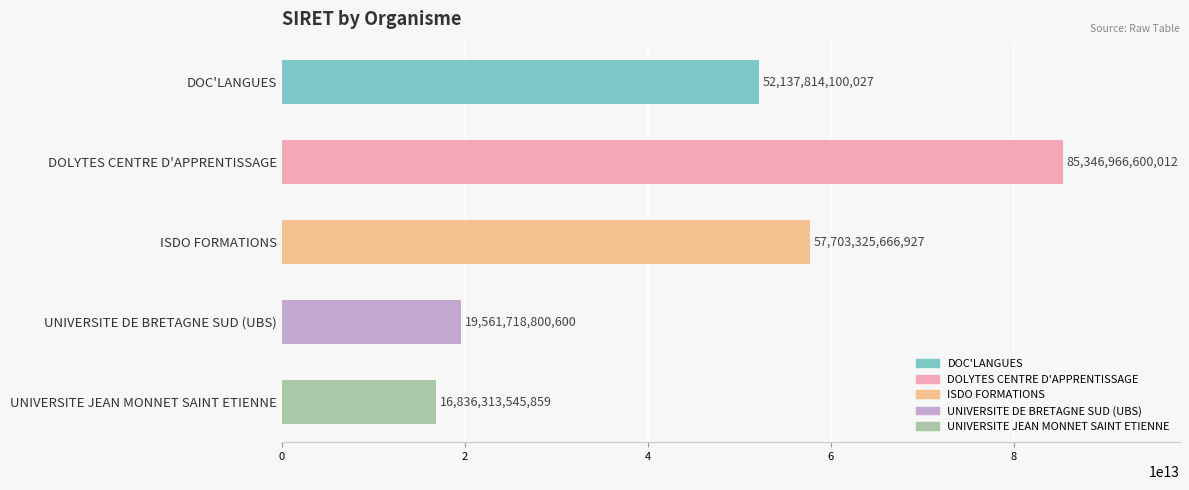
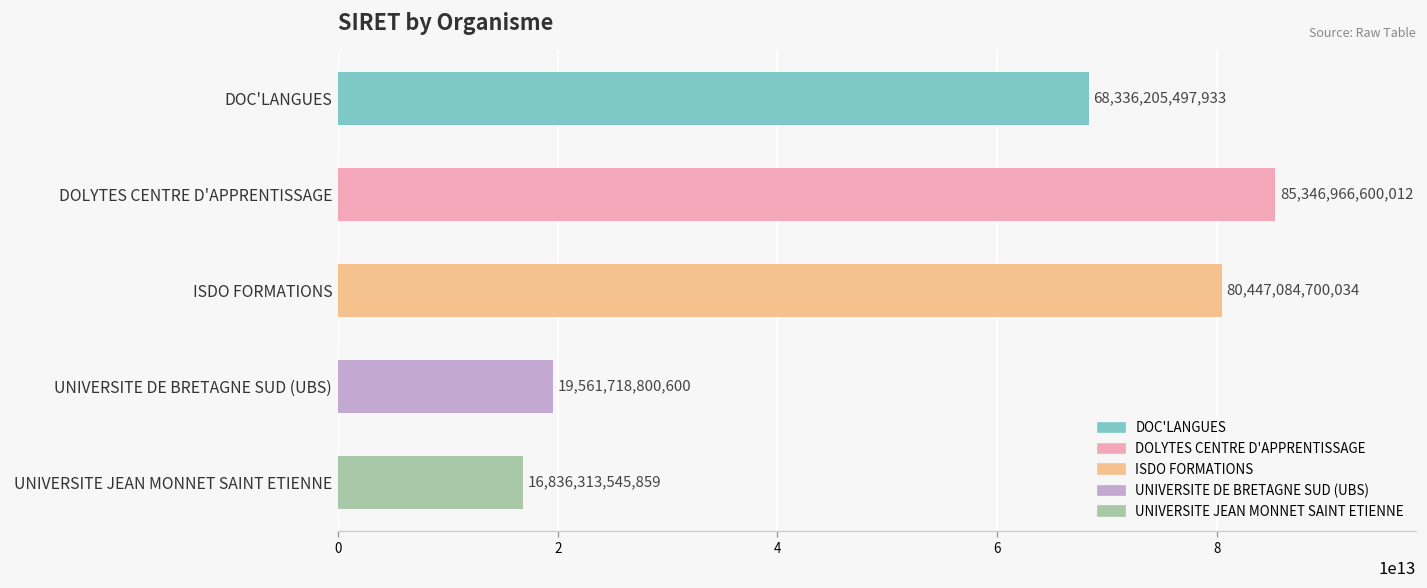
DOC'LANGUES: 52,137,814,100,027 -> 68,336,205,497,933
ISDO FORMATIONS: 57,703,325,666,927 -> 80,447,084,700,034
